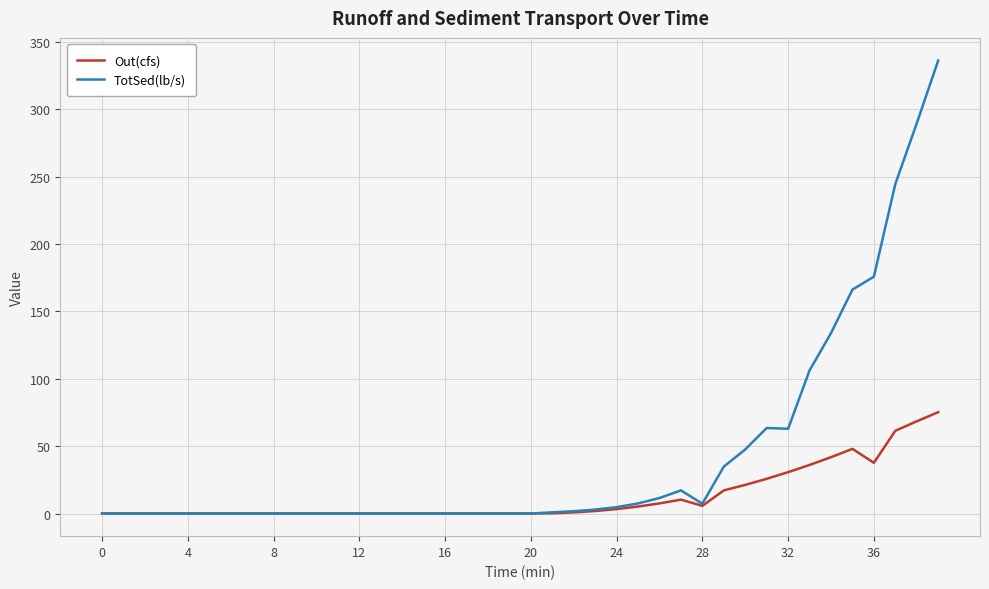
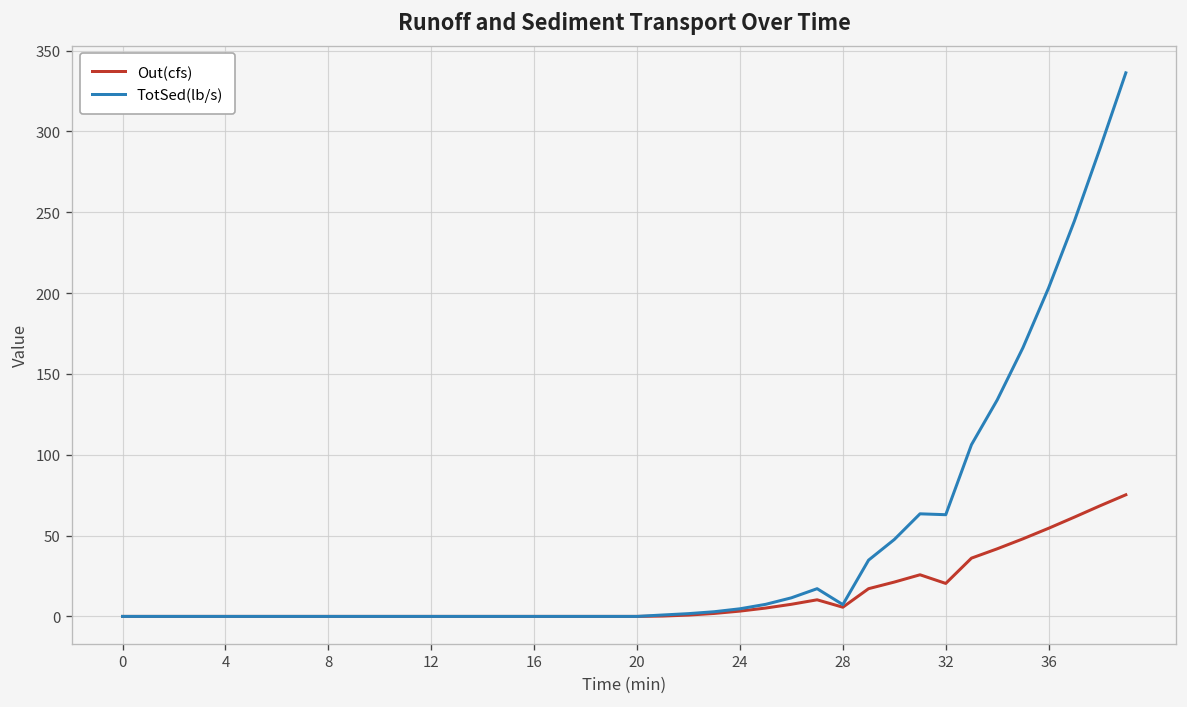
Out(cfs), 32: 31 -> 20
Out(cfs), 36: 38 -> 55
TotSed(lb/s), 36: 176 -> 203
